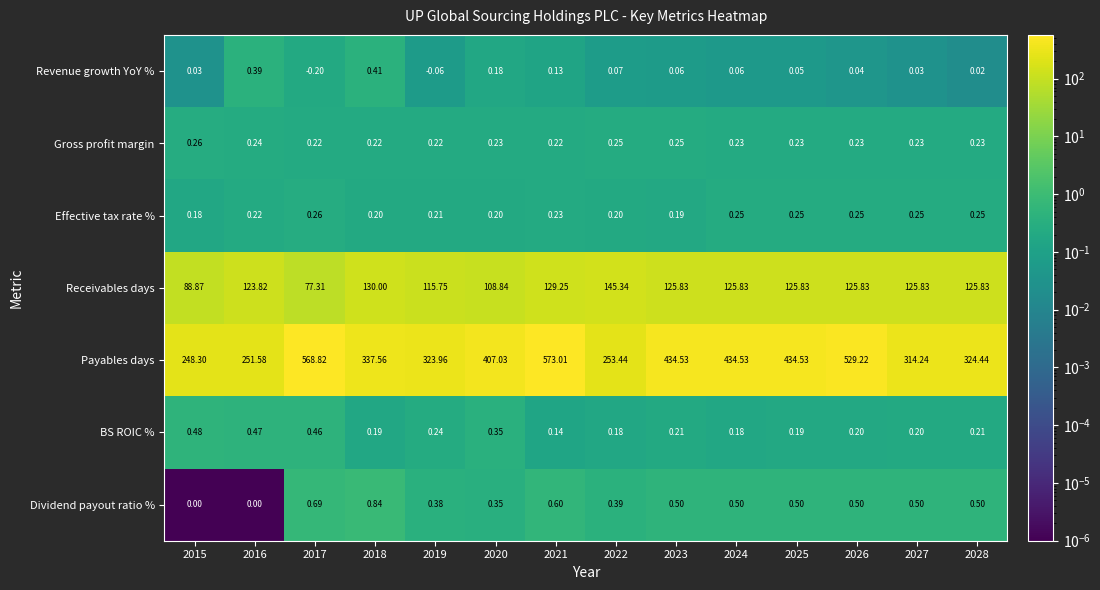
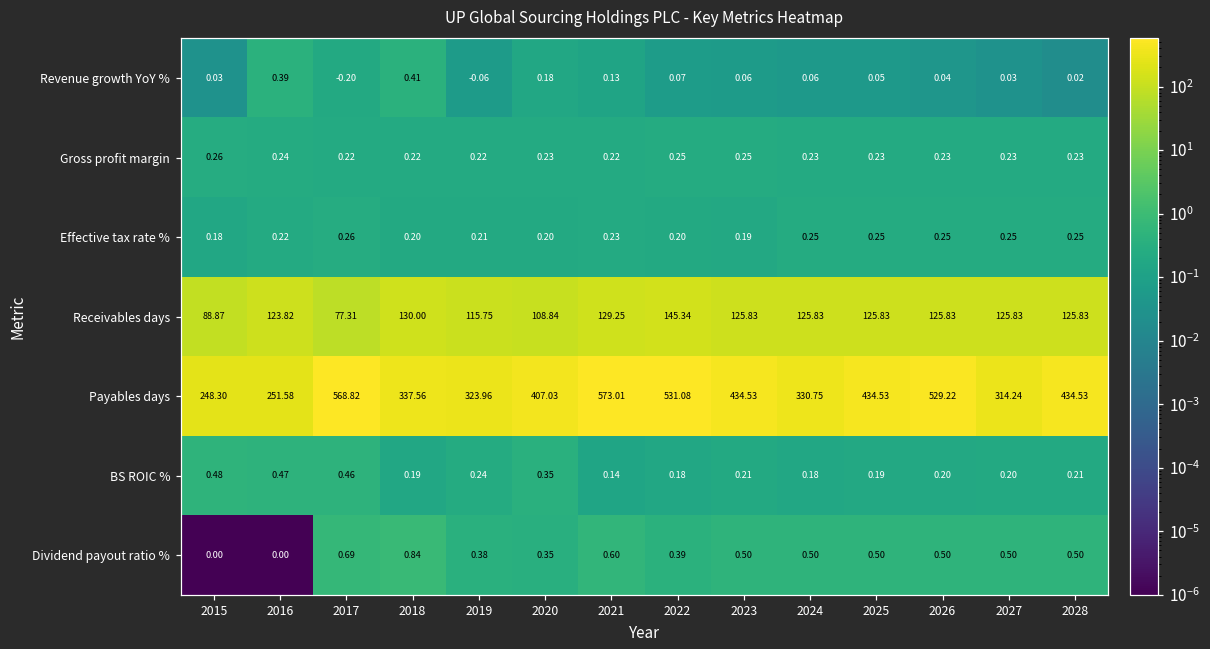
Payables days, 2022: 253.44 -> 531.08
Payables days, 2024: 434.53 -> 330.75
Payables days, 2028: 324.44 -> 434.53
